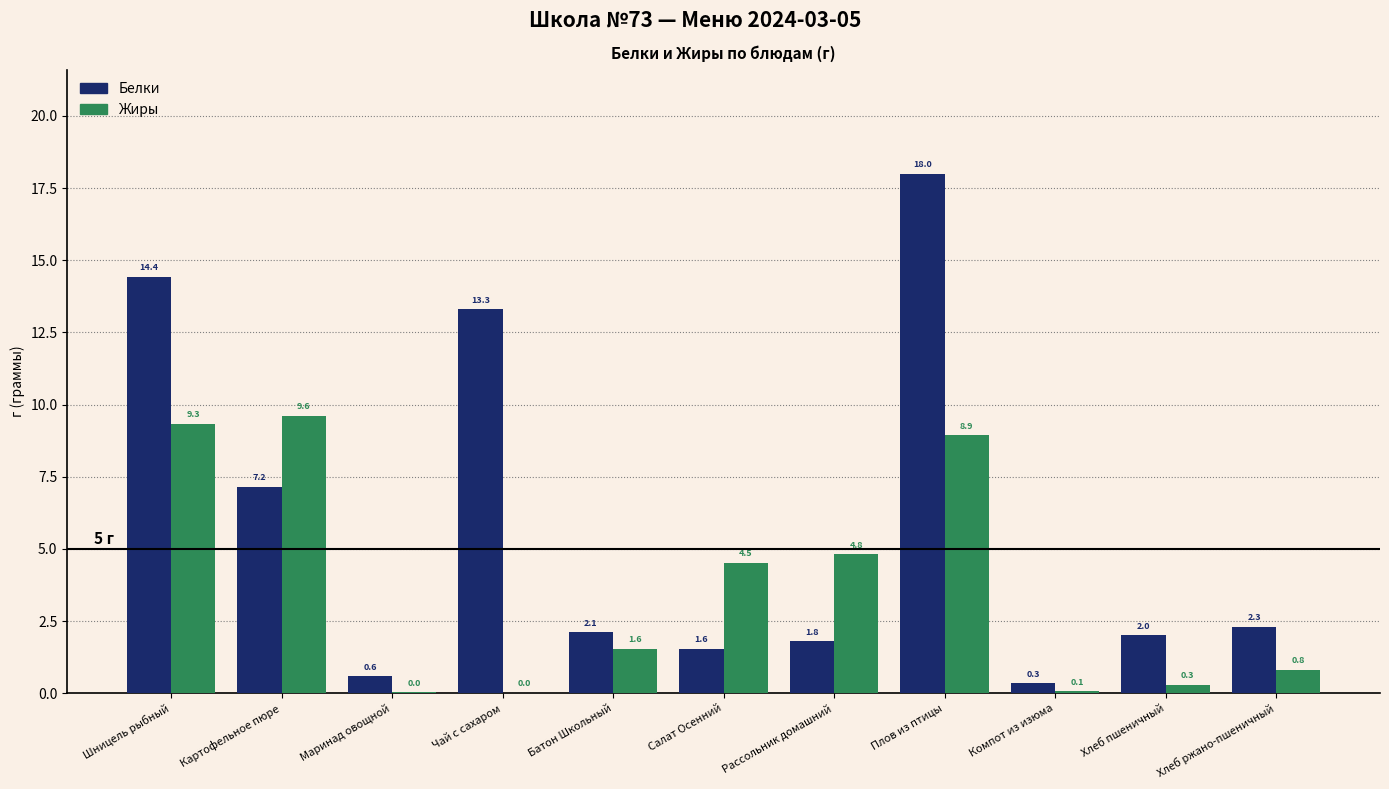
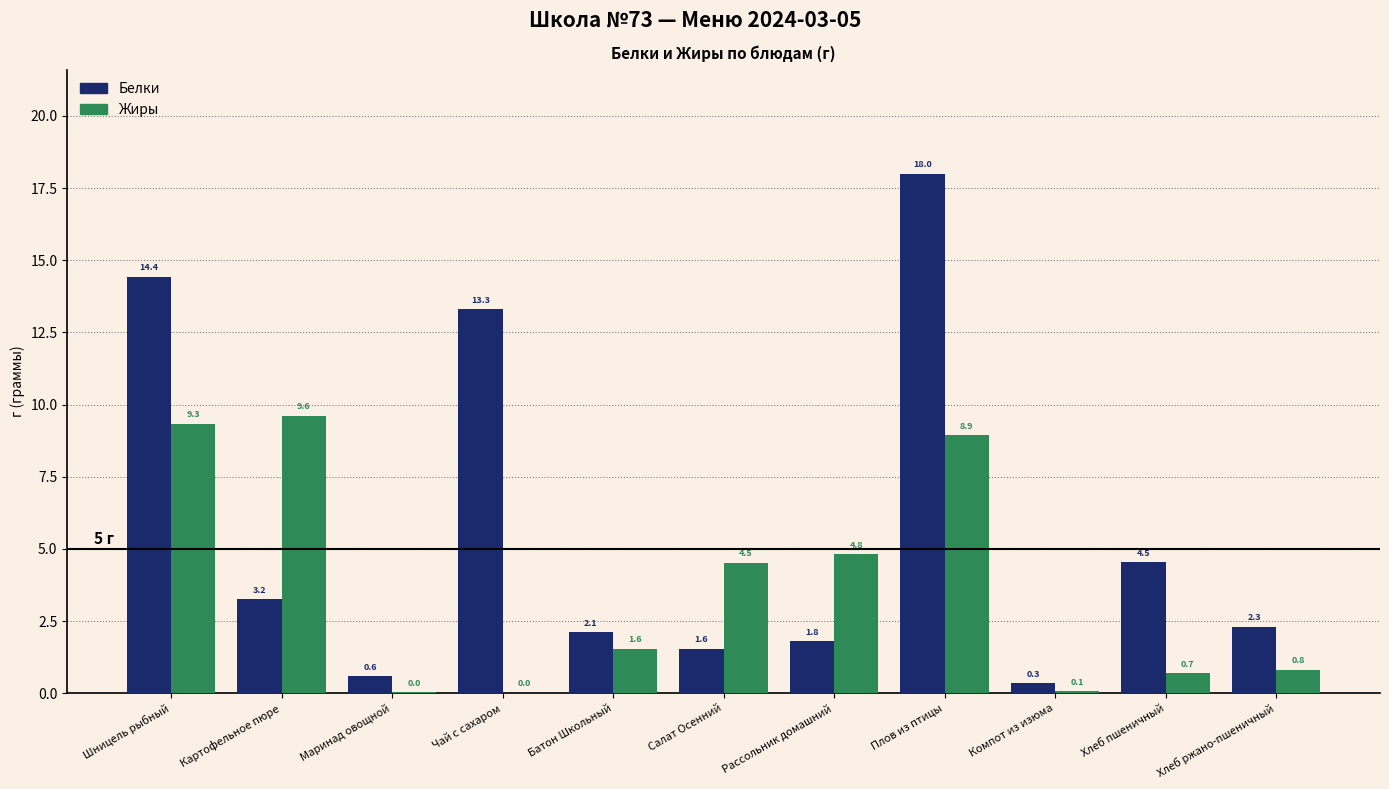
Белки, Картофельное пюре: 7.2 -> 3.2
Белки, Хлеб пшеничный: 2.0 -> 4.5
Жиры, Хлеб пшеничный: 0.3 -> 0.7
